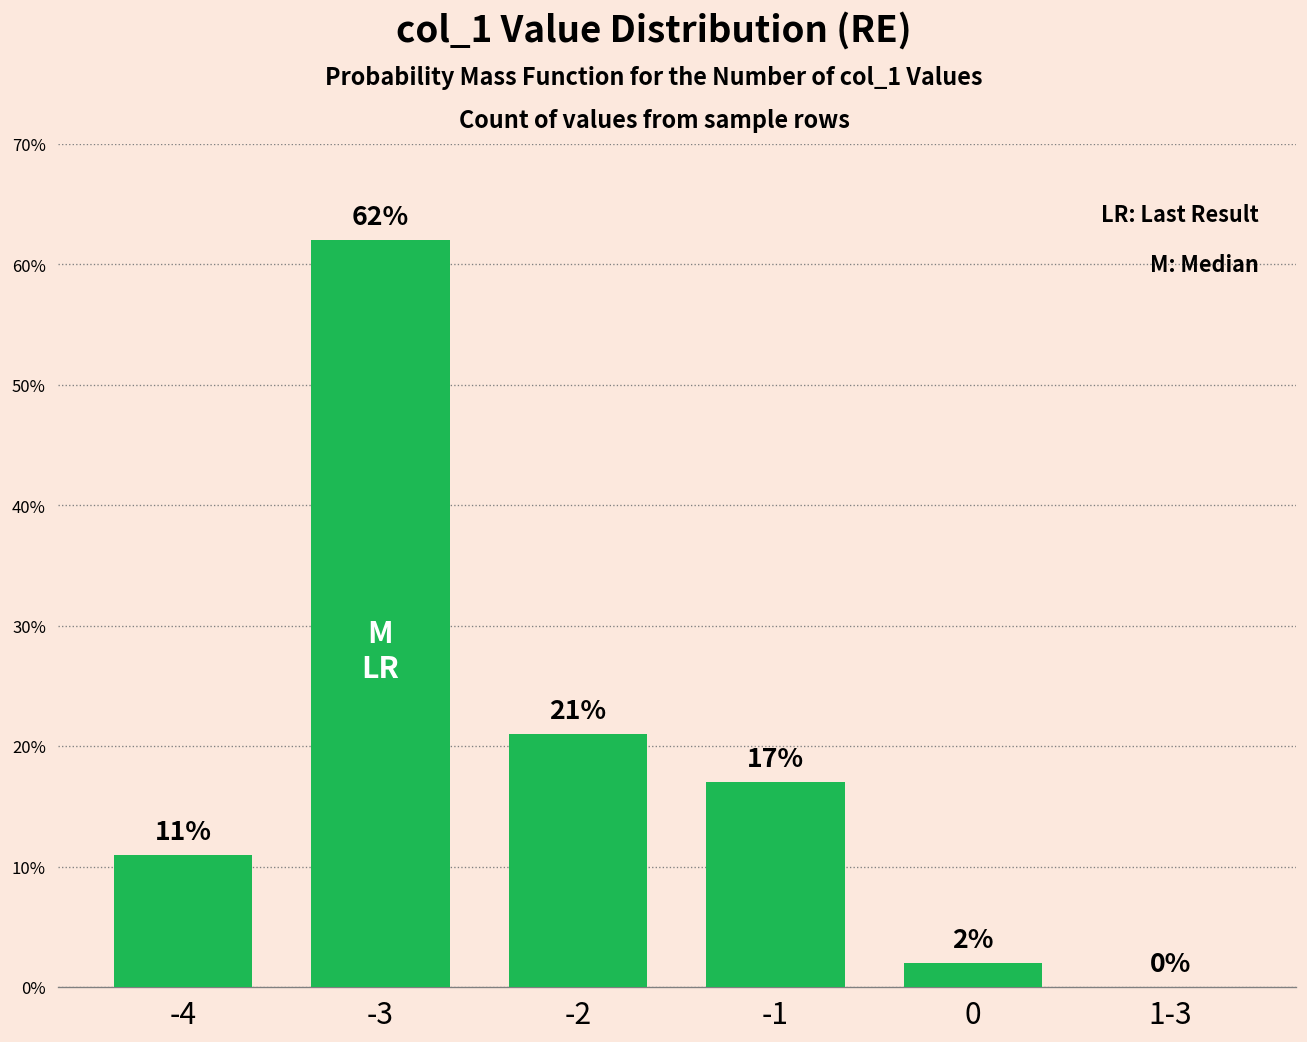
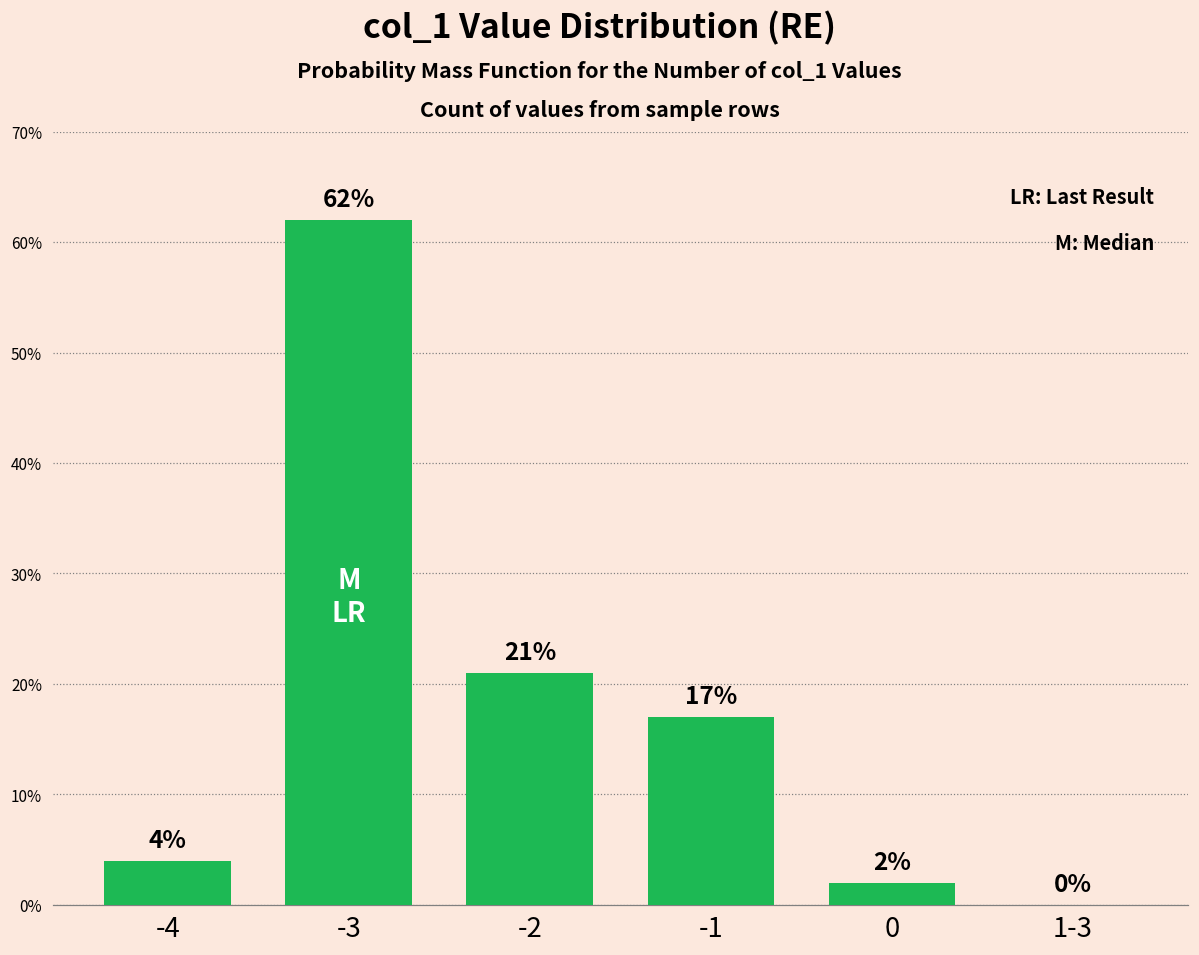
-4: 11% -> 4%
